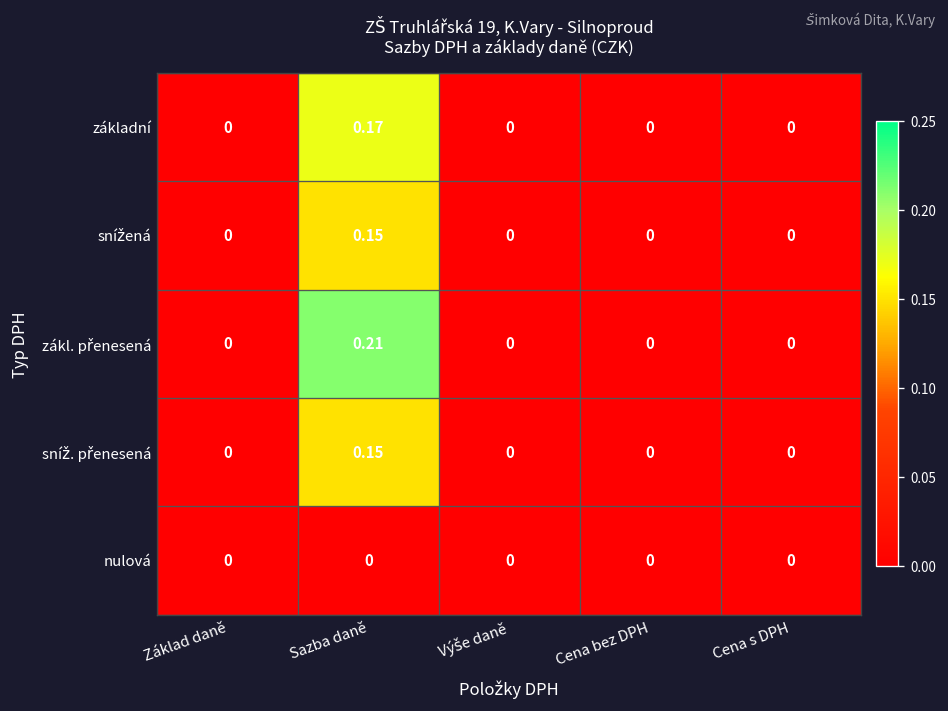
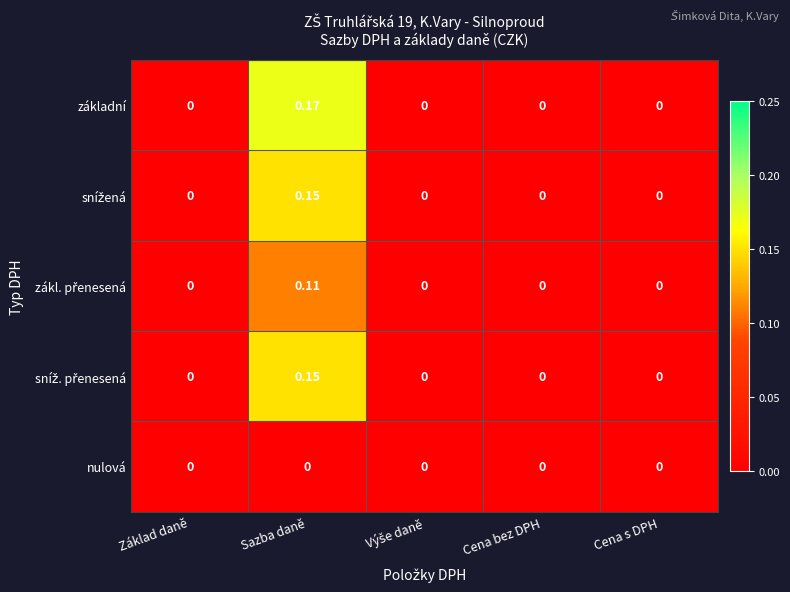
zákl. přenesená, Sazba daně: 0.21 -> 0.11
